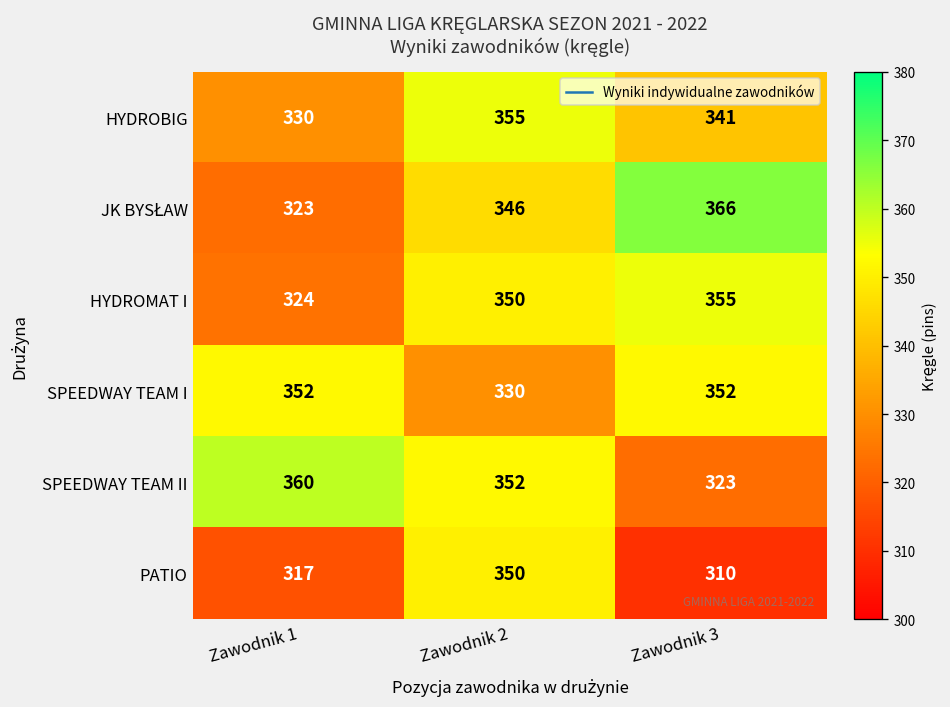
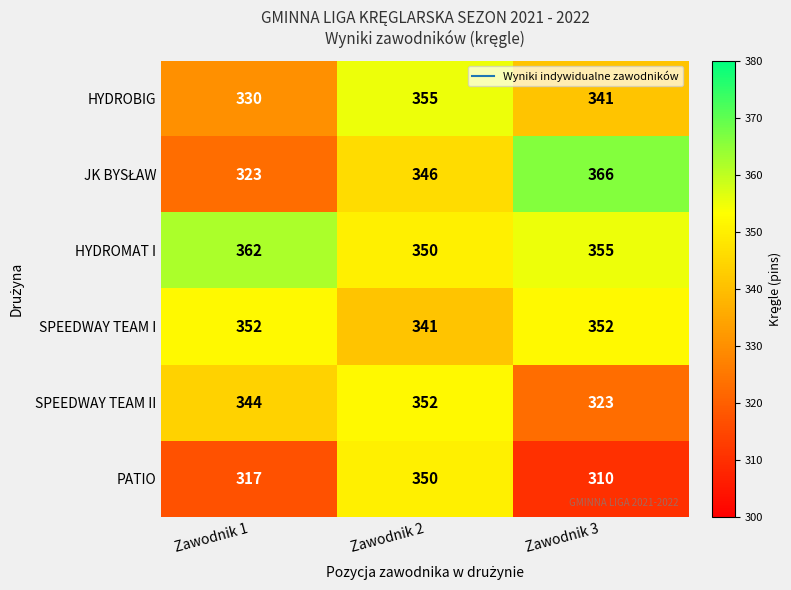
HYDROMAT I, Zawodnik 1: 324 -> 362
SPEEDWAY TEAM I, Zawodnik 2: 330 -> 341
SPEEDWAY TEAM II, Zawodnik 1: 360 -> 344
